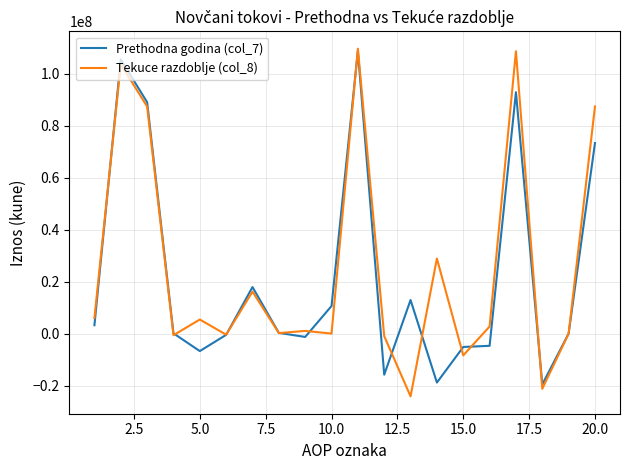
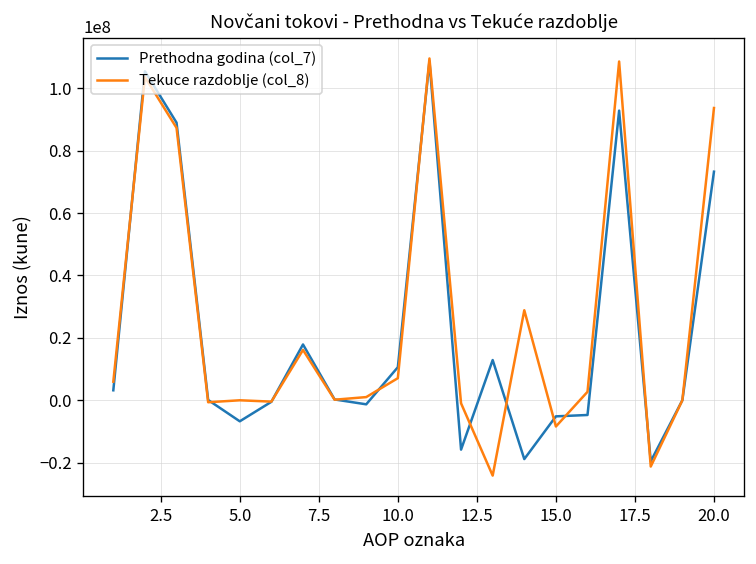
Tekuce razdoblje (col_8), 5.0: 5000000 -> 0
Tekuce razdoblje (col_8), 10.0: 0 -> 7000000
Tekuce razdoblje (col_8), 20.0: 87000000 -> 94000000
